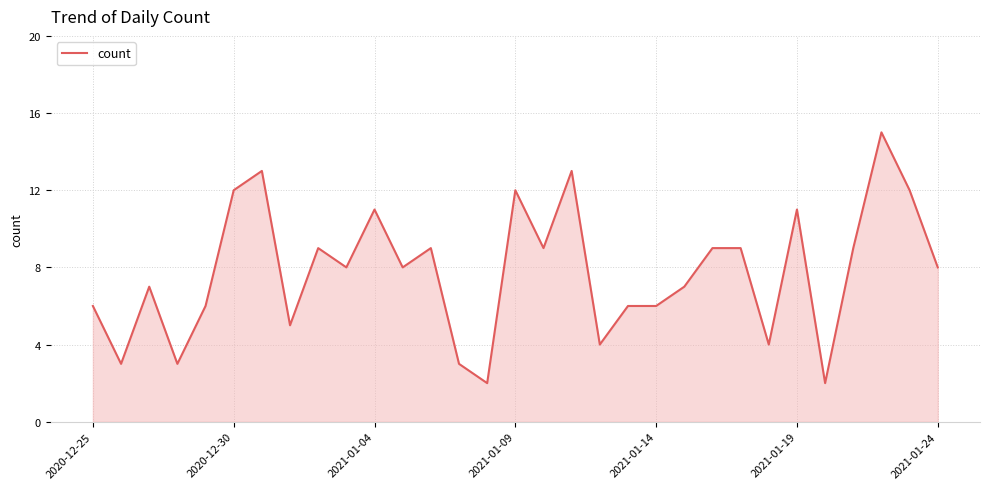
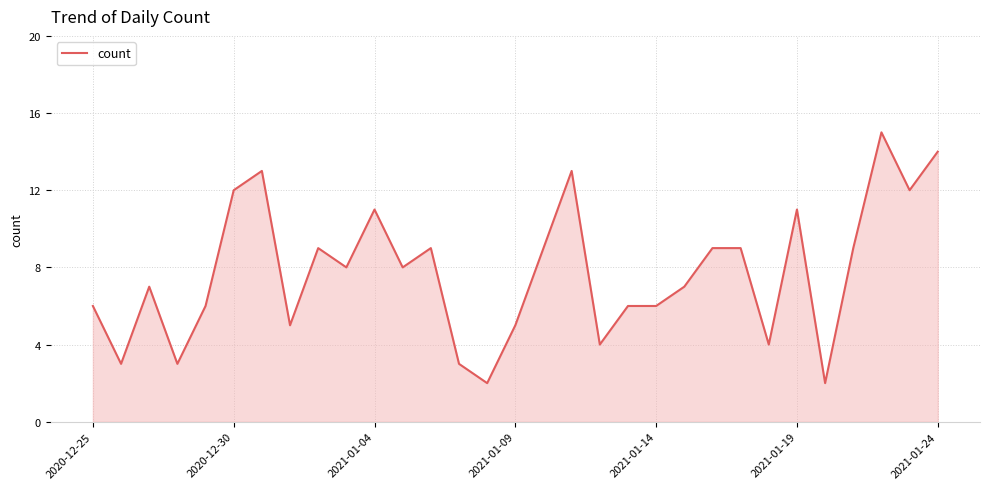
2021-01-09: 12 -> 5
2021-01-24: 8 -> 14
